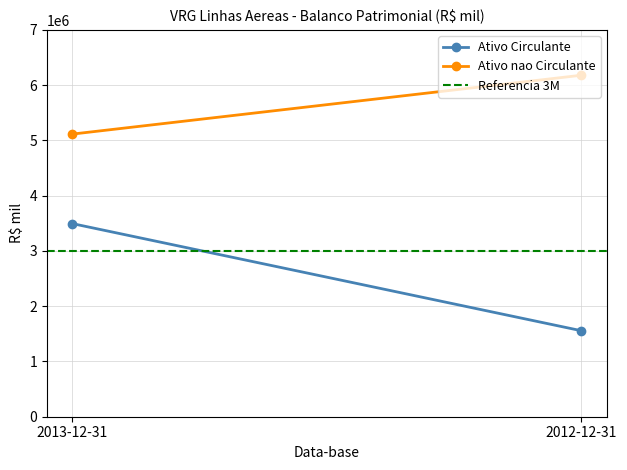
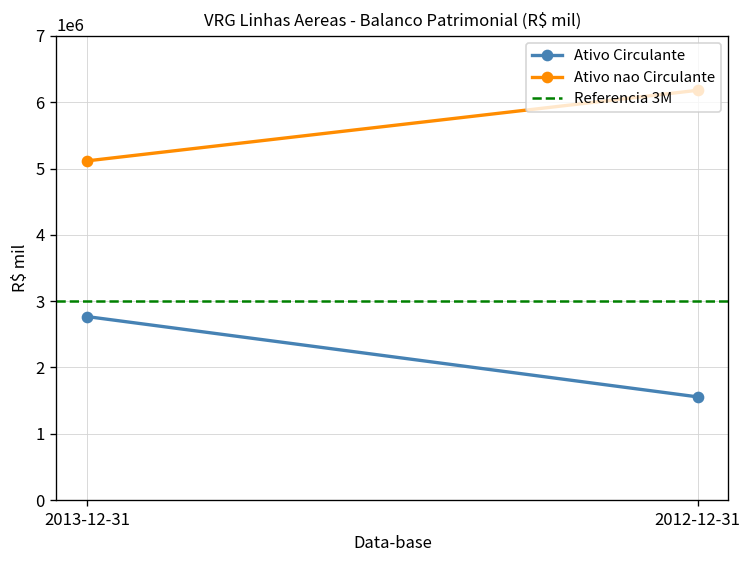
Ativo Circulante, 2013-12-31: 3500000 -> 2800000
